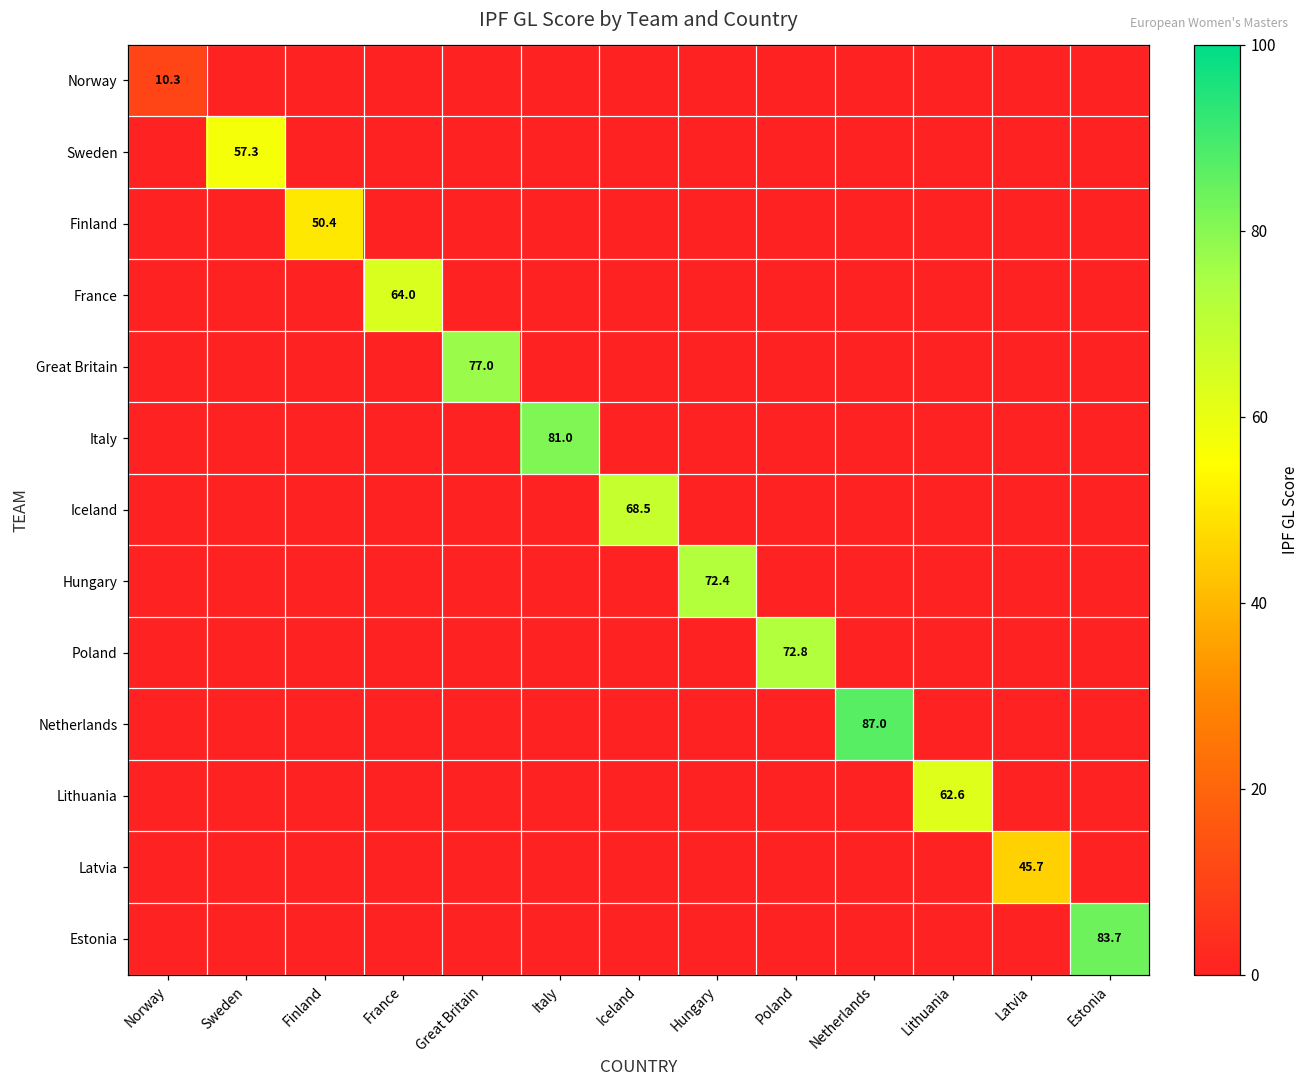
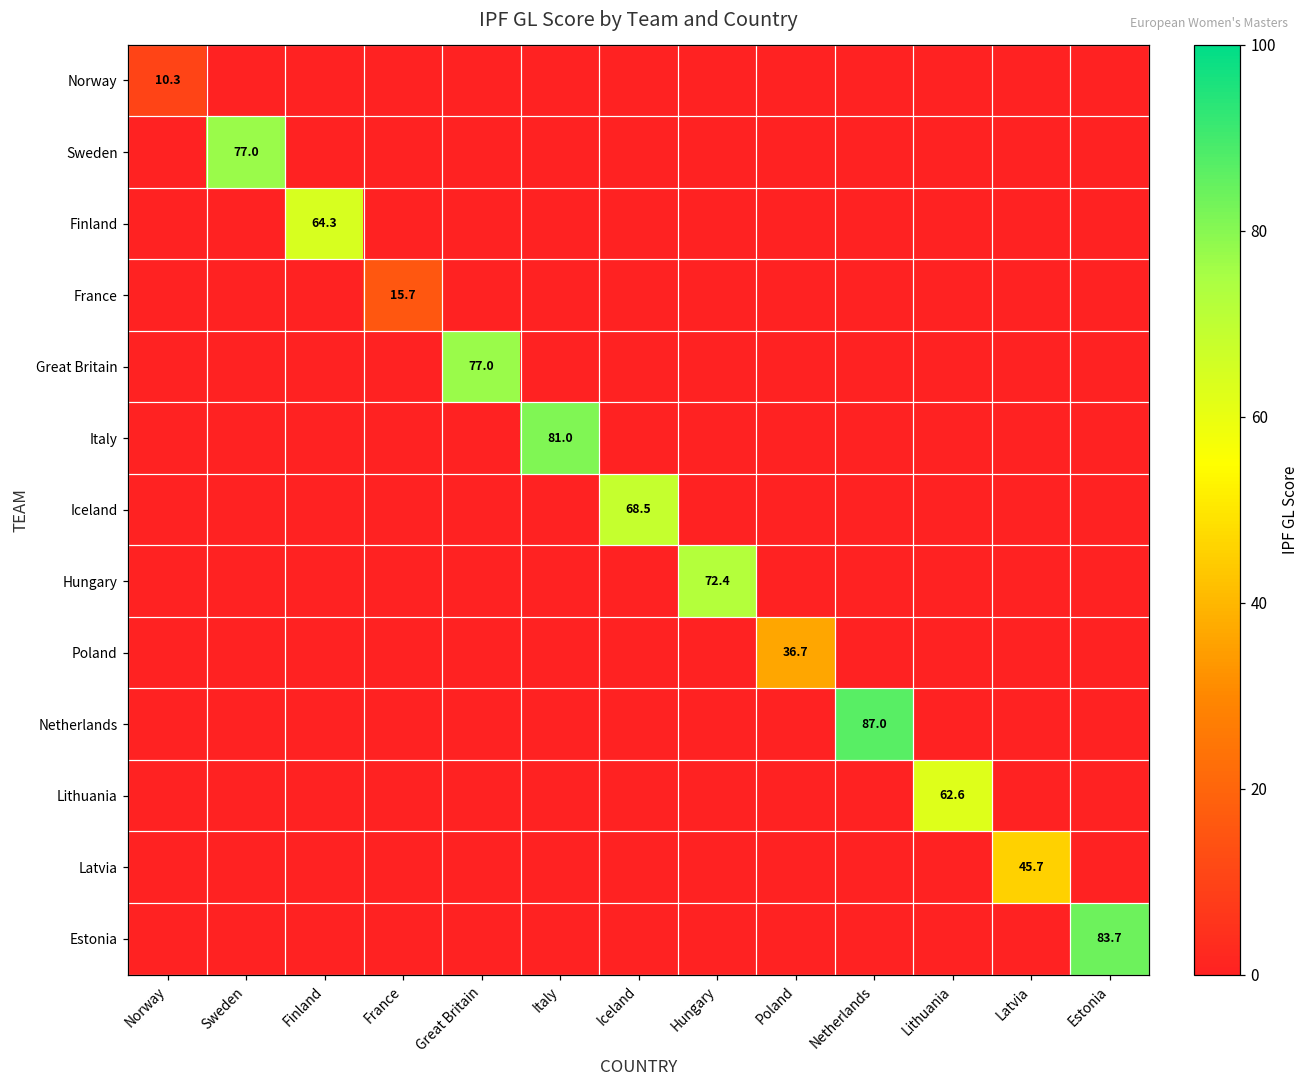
Sweden, Sweden: 57.3 -> 77.0
Finland, Finland: 50.4 -> 64.3
France, France: 64.0 -> 15.7
Poland, Poland: 72.8 -> 36.7
